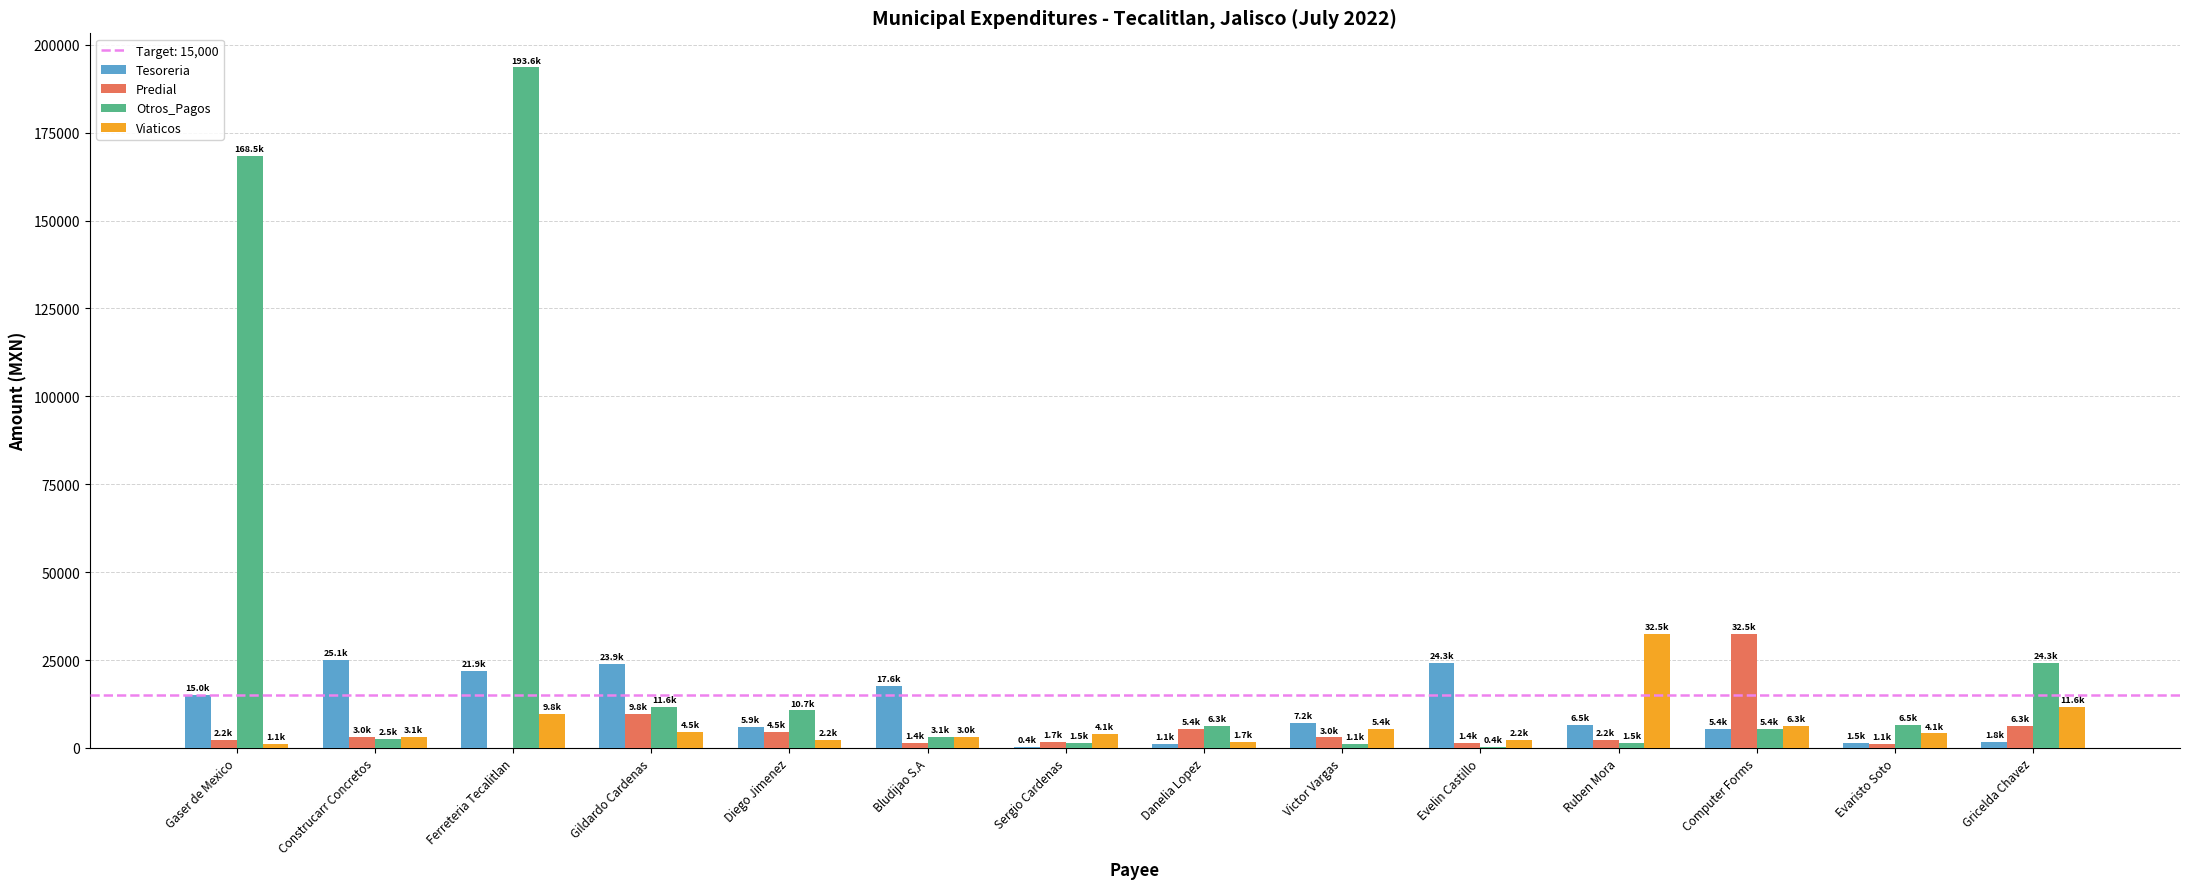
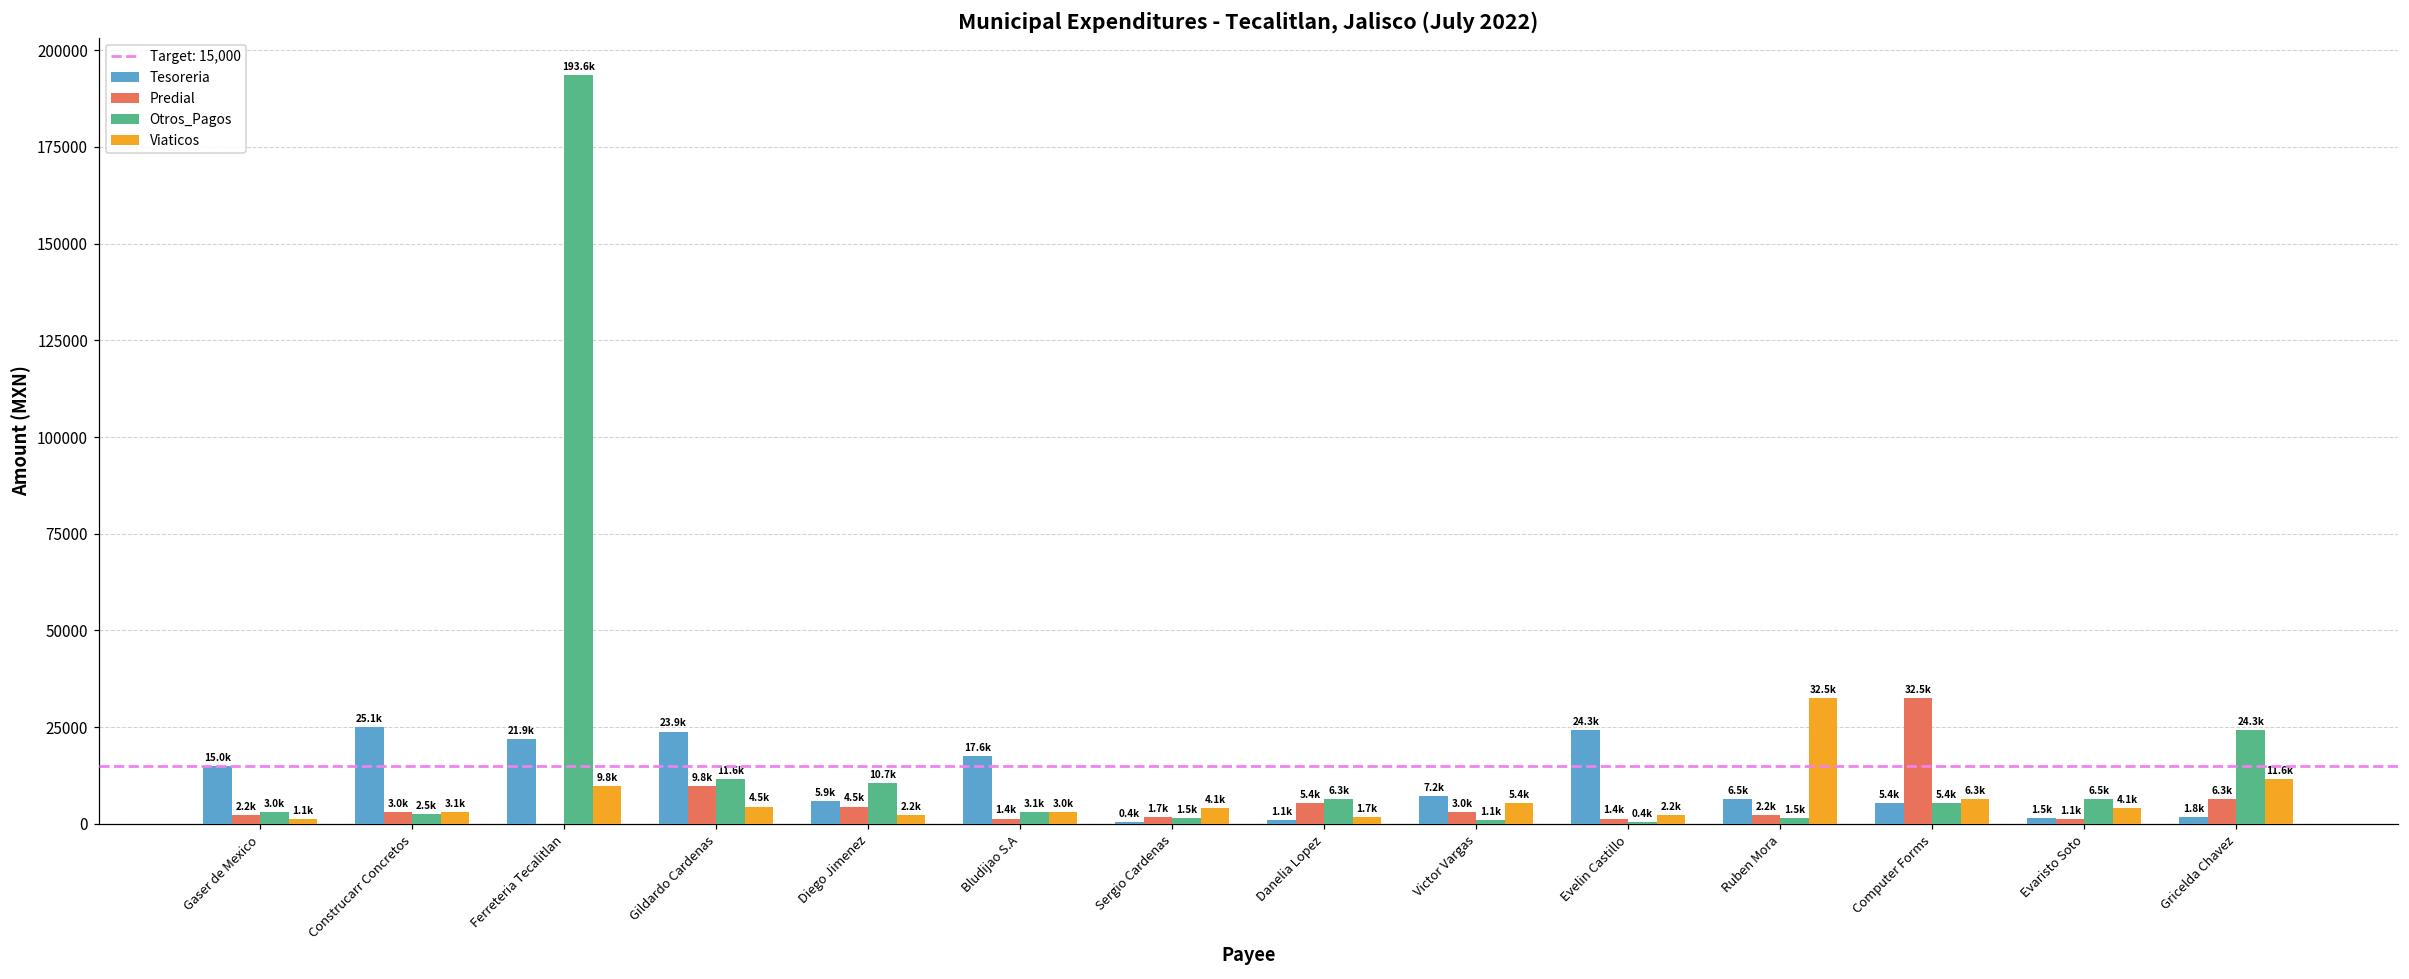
Otros_Pagos, Gaser de Mexico: 168.5k -> 3.0k
